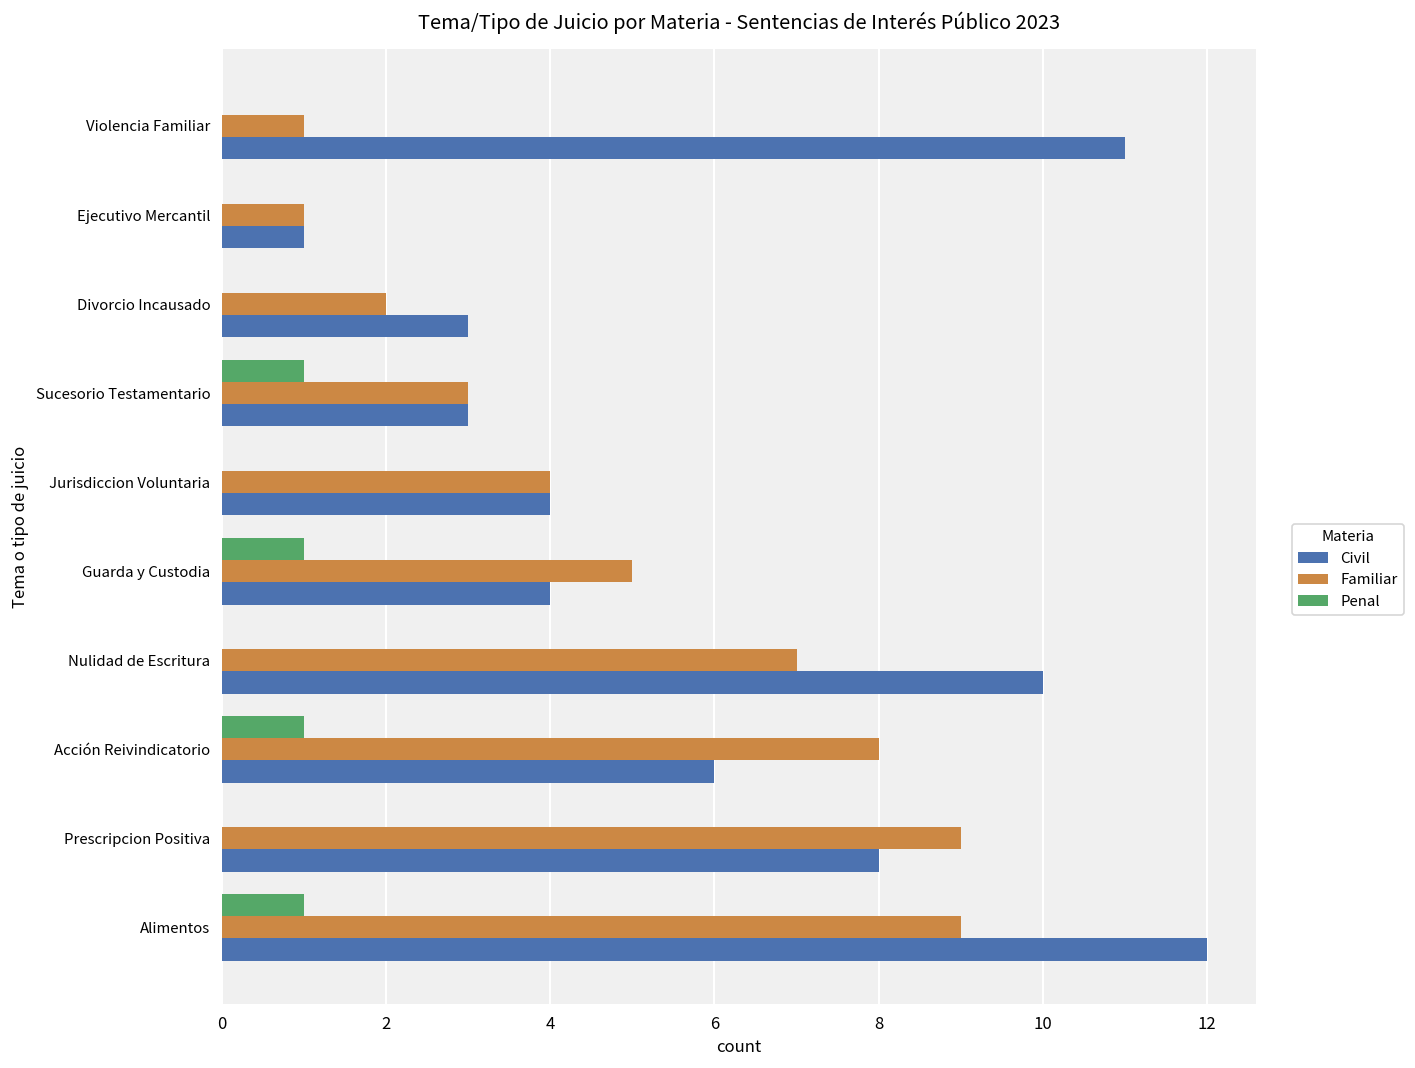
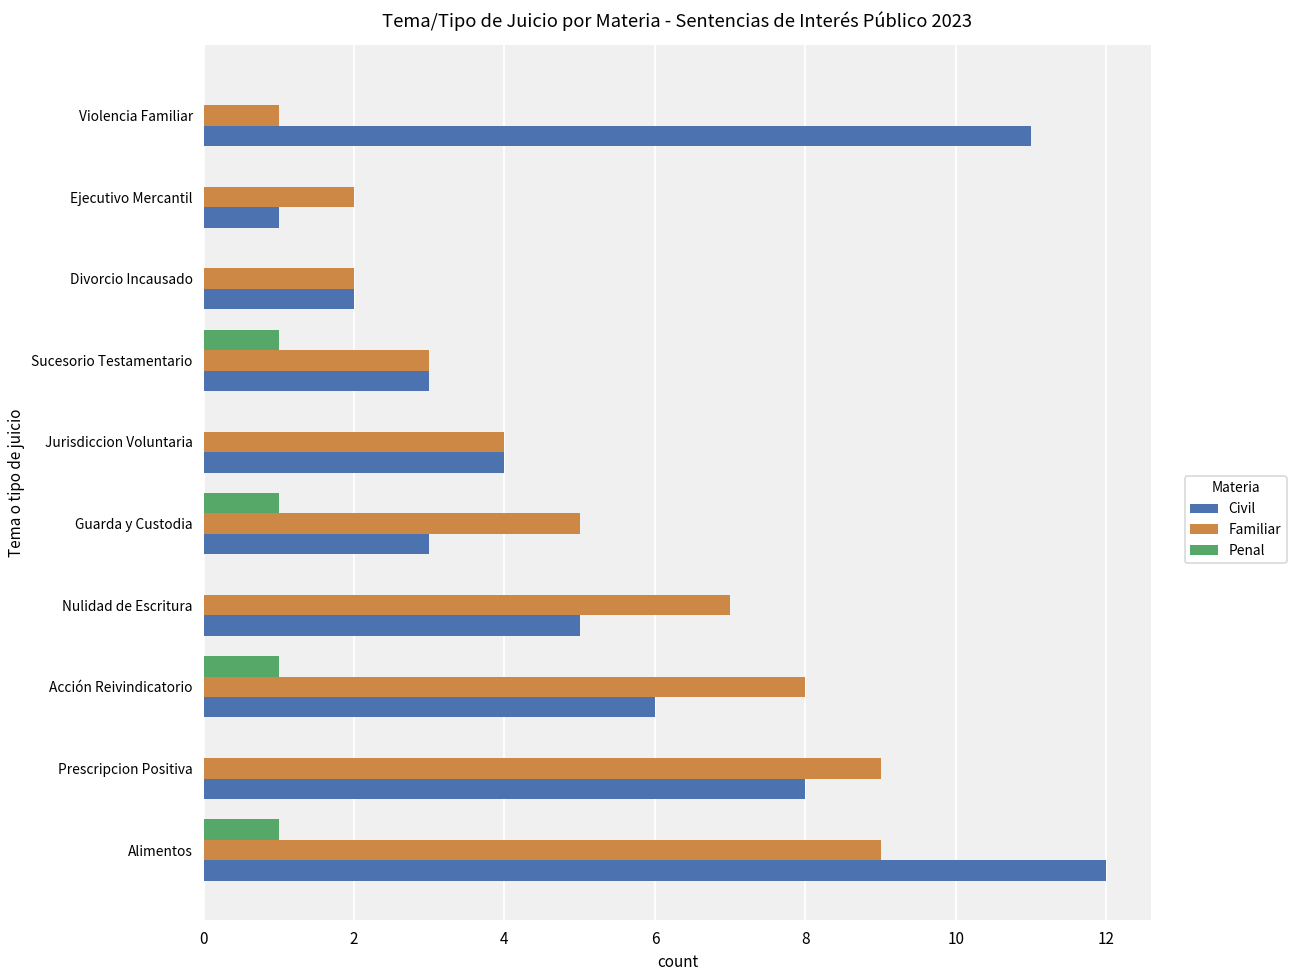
Familiar, Ejecutivo Mercantil: 1 -> 2
Civil, Divorcio Incausado: 3 -> 2
Civil, Guarda y Custodia: 4 -> 3
Civil, Nulidad de Escritura: 10 -> 5
